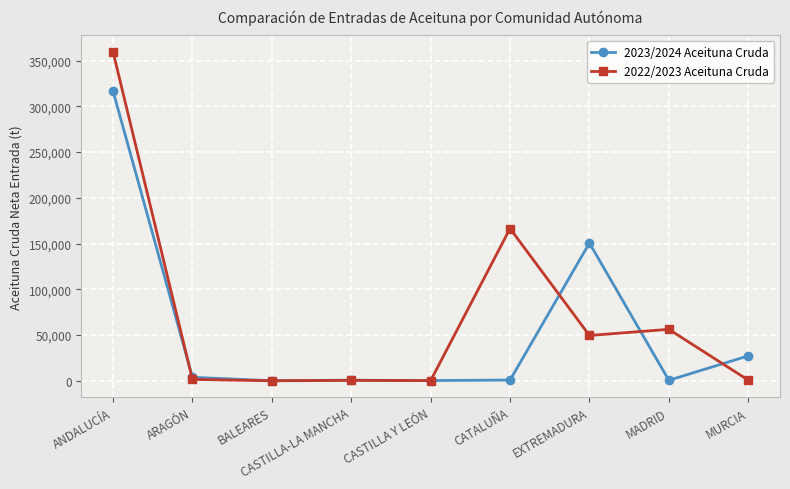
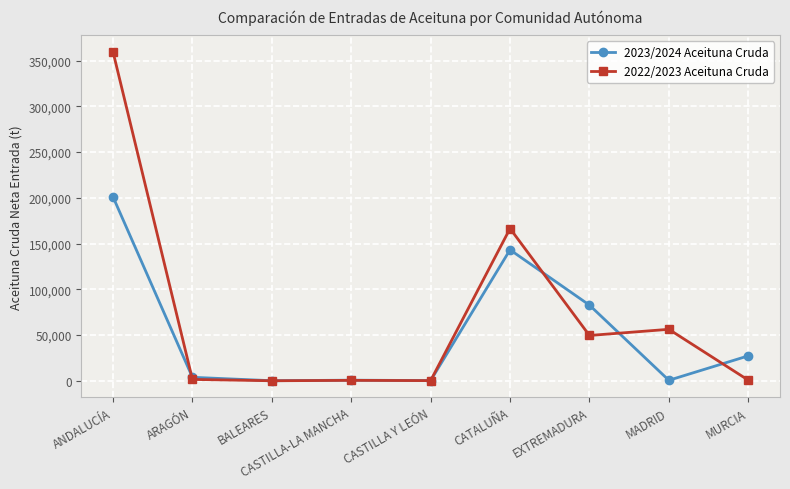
2023/2024 Aceituna Cruda, ANDALUCÍA: 320,000 -> 200,000
2023/2024 Aceituna Cruda, CATALUÑA: 0 -> 140,000
2023/2024 Aceituna Cruda, EXTREMADURA: 150,000 -> 80,000
